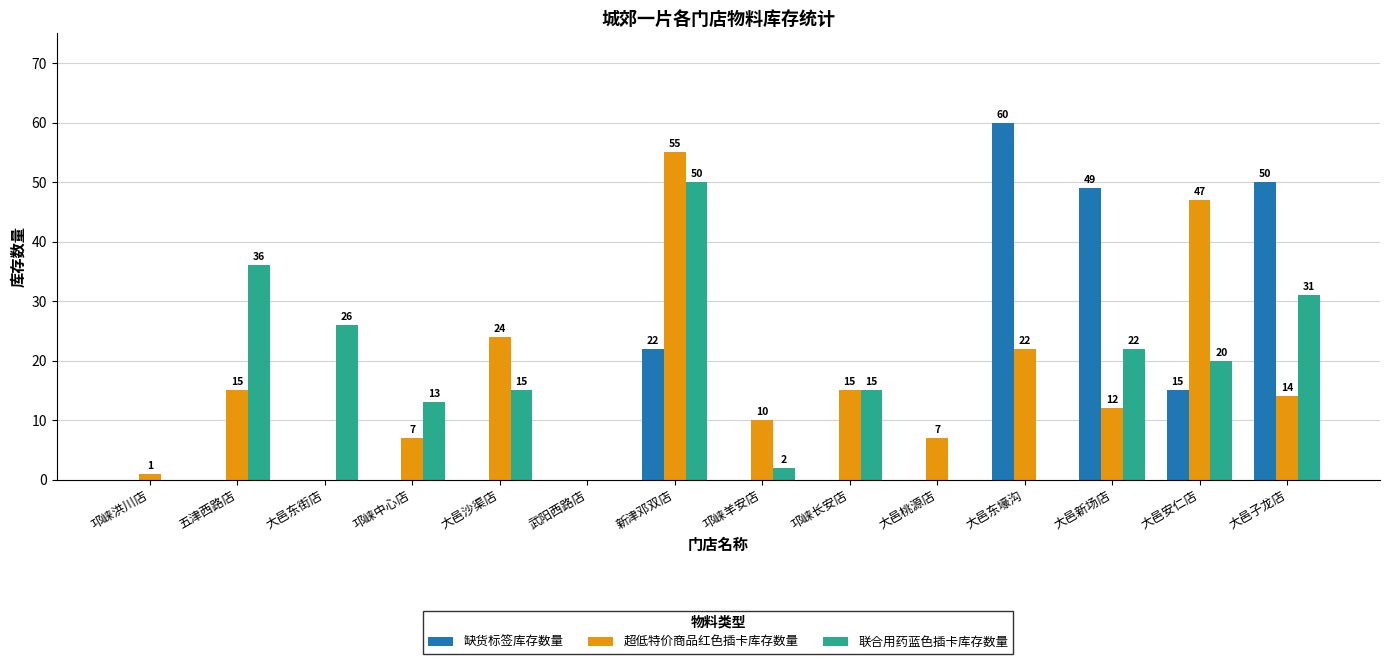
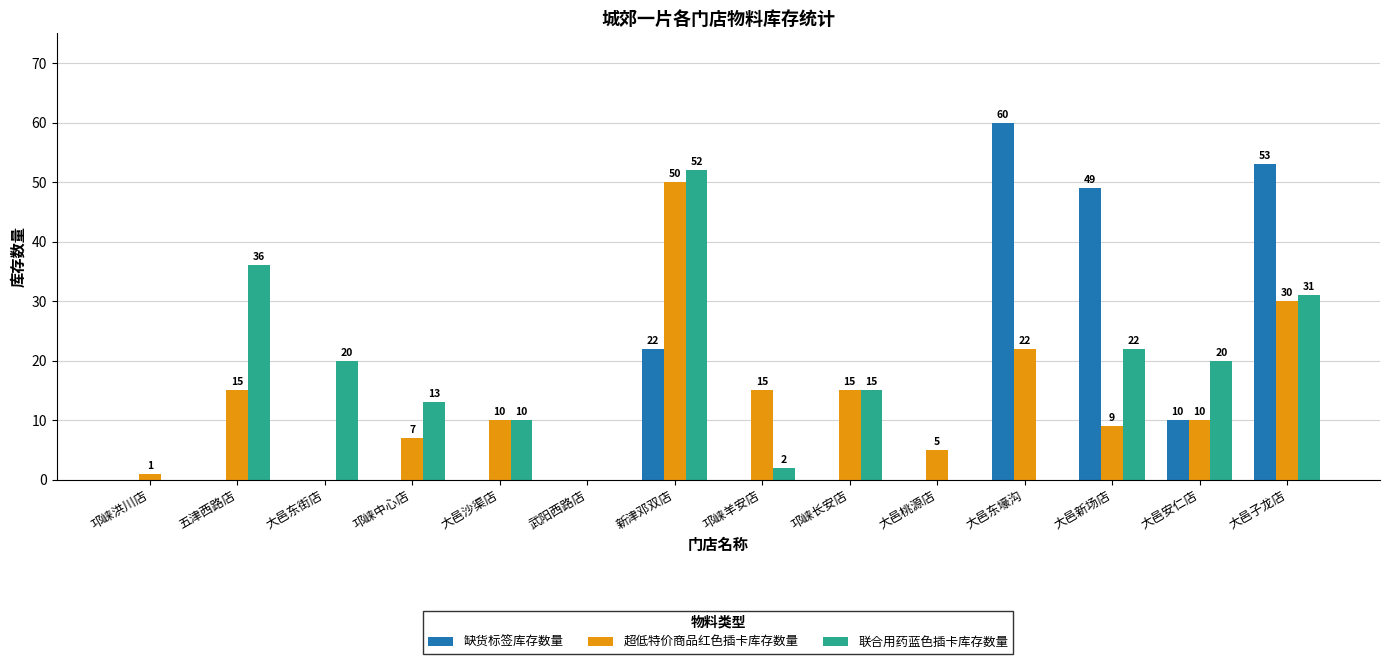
联合用药蓝色插卡库存数量, 大邑东街店: 26 -> 20
超低特价商品红色插卡库存数量, 大邑沙渠店: 24 -> 10
联合用药蓝色插卡库存数量, 大邑沙渠店: 15 -> 10
超低特价商品红色插卡库存数量, 新津邓双店: 55 -> 50
联合用药蓝色插卡库存数量, 新津邓双店: 50 -> 52
超低特价商品红色插卡库存数量, 邛崃羊安店: 10 -> 15
超低特价商品红色插卡库存数量, 大邑桃源店: 7 -> 5
超低特价商品红色插卡库存数量, 大邑新场店: 12 -> 9
缺货标签库存数量, 大邑安仁店: 15 -> 10
超低特价商品红色插卡库存数量, 大邑安仁店: 47 -> 10
缺货标签库存数量, 大邑子龙店: 50 -> 53
超低特价商品红色插卡库存数量, 大邑子龙店: 14 -> 30
